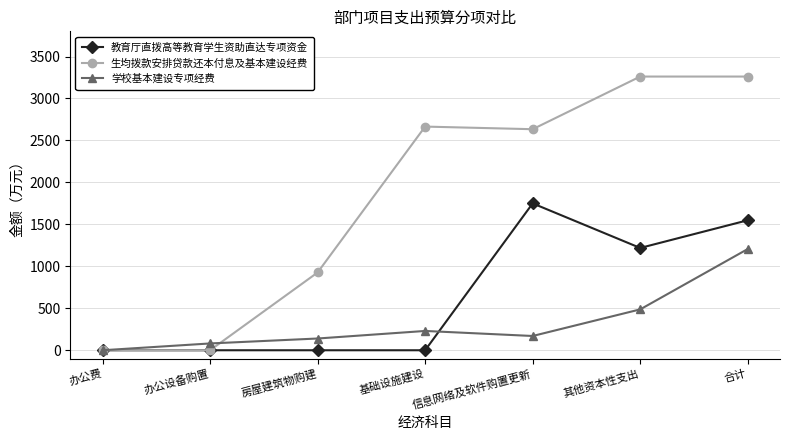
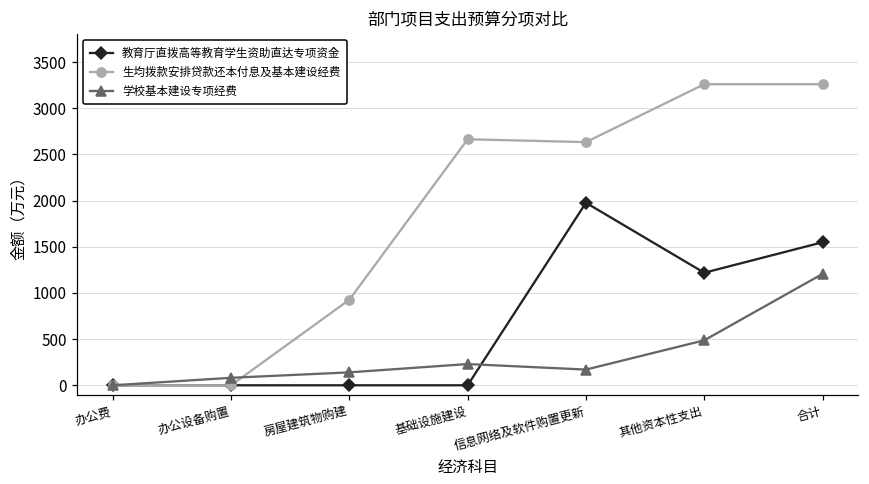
教育厅直拨高等教育学生资助直达专项资金, 信息网络及软件购置更新: 1800 -> 2000
